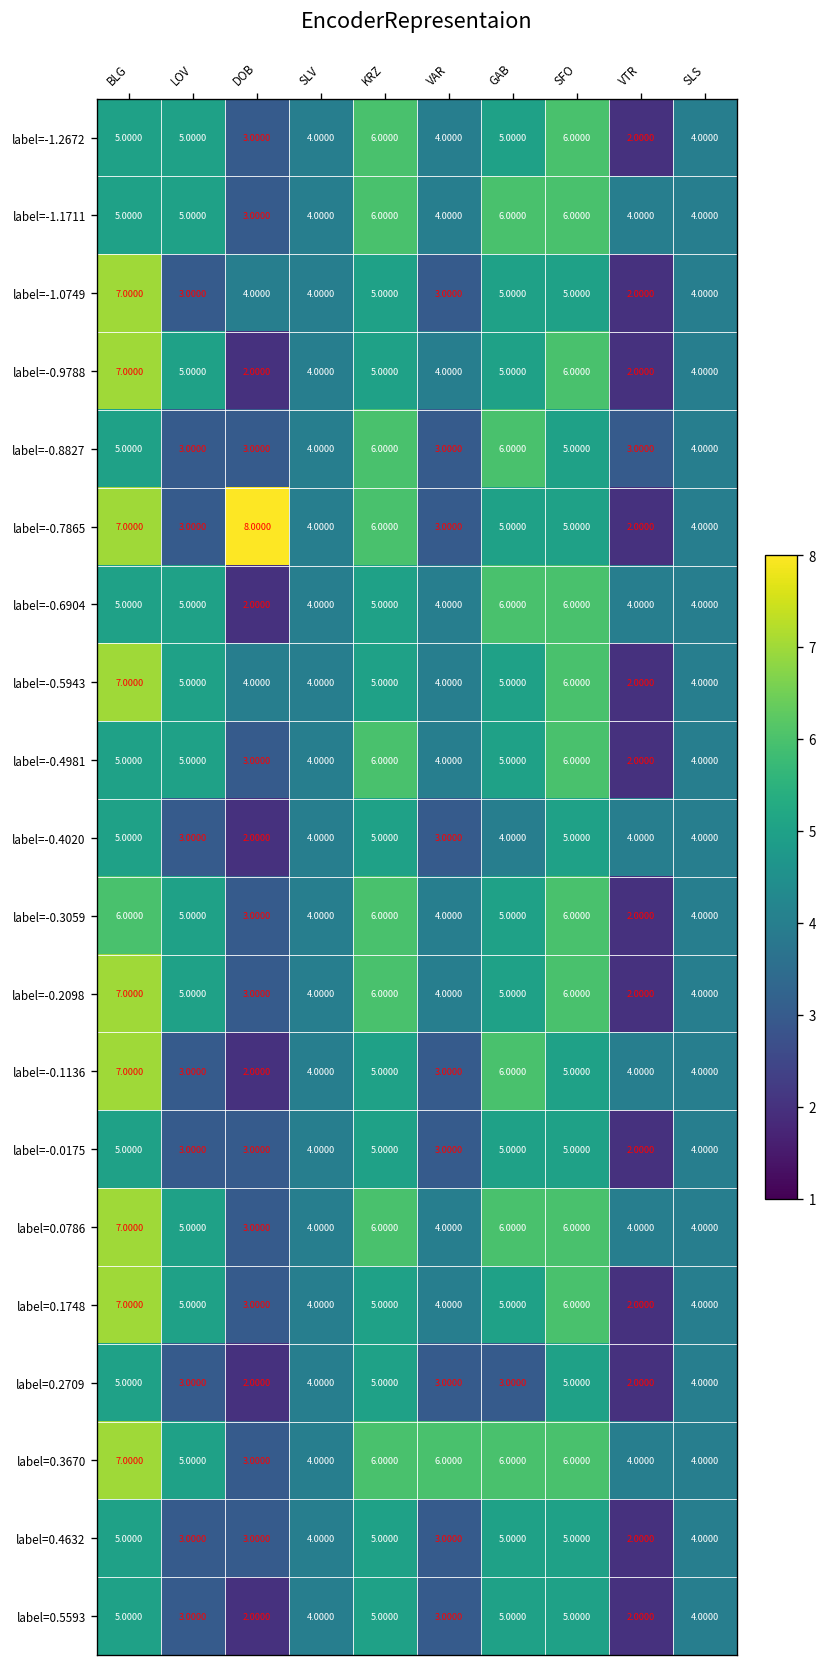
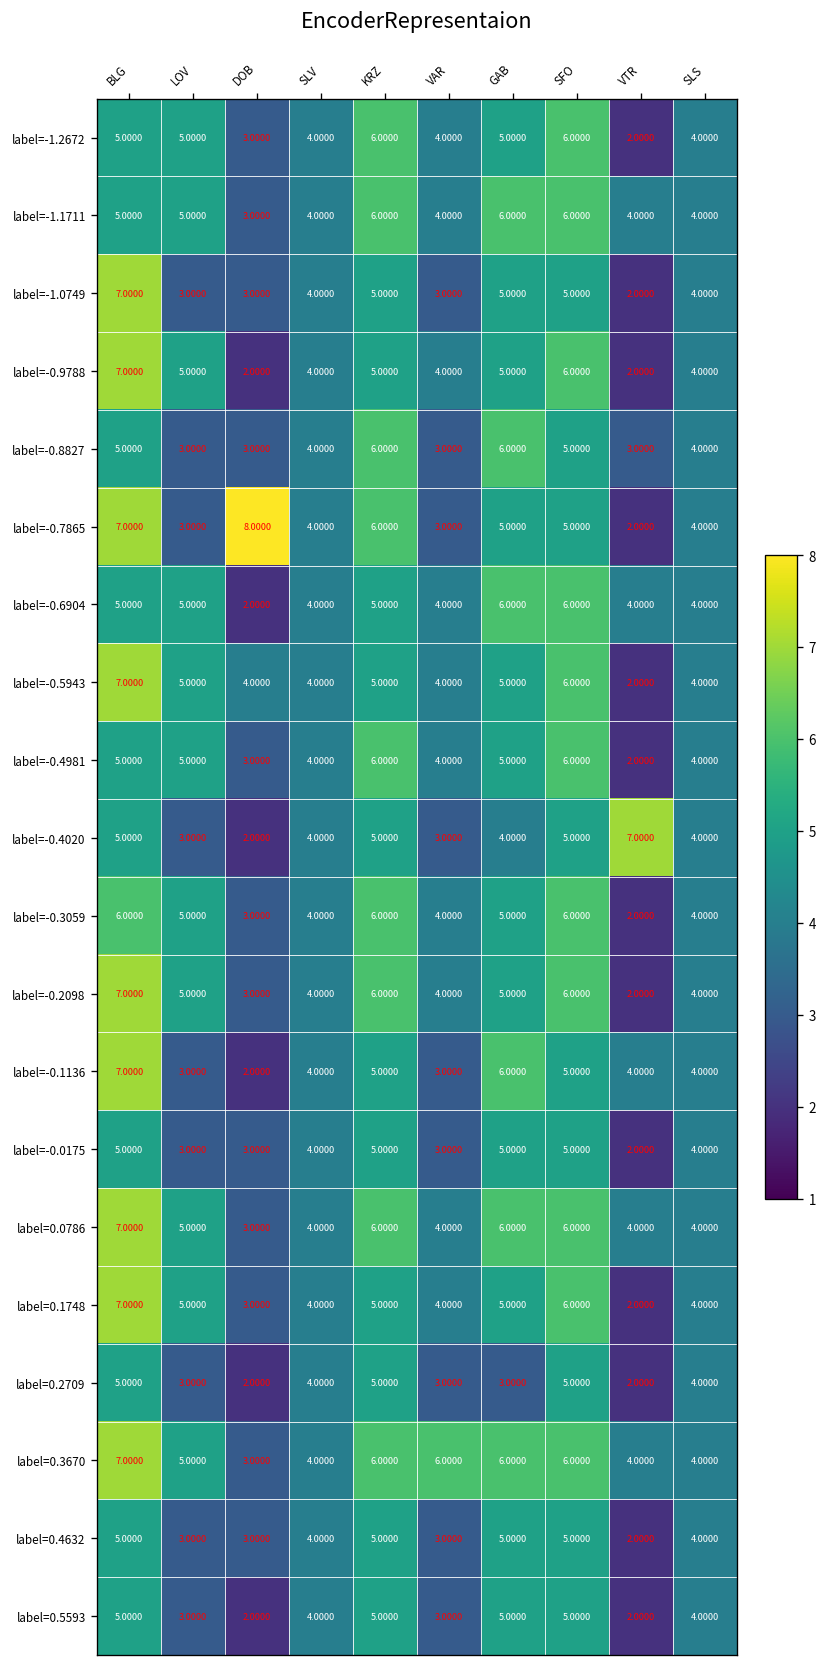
label=-1.0749, DOB: 4.0000 -> 3.0000
label=-0.4020, VTR: 4.0000 -> 7.0000
